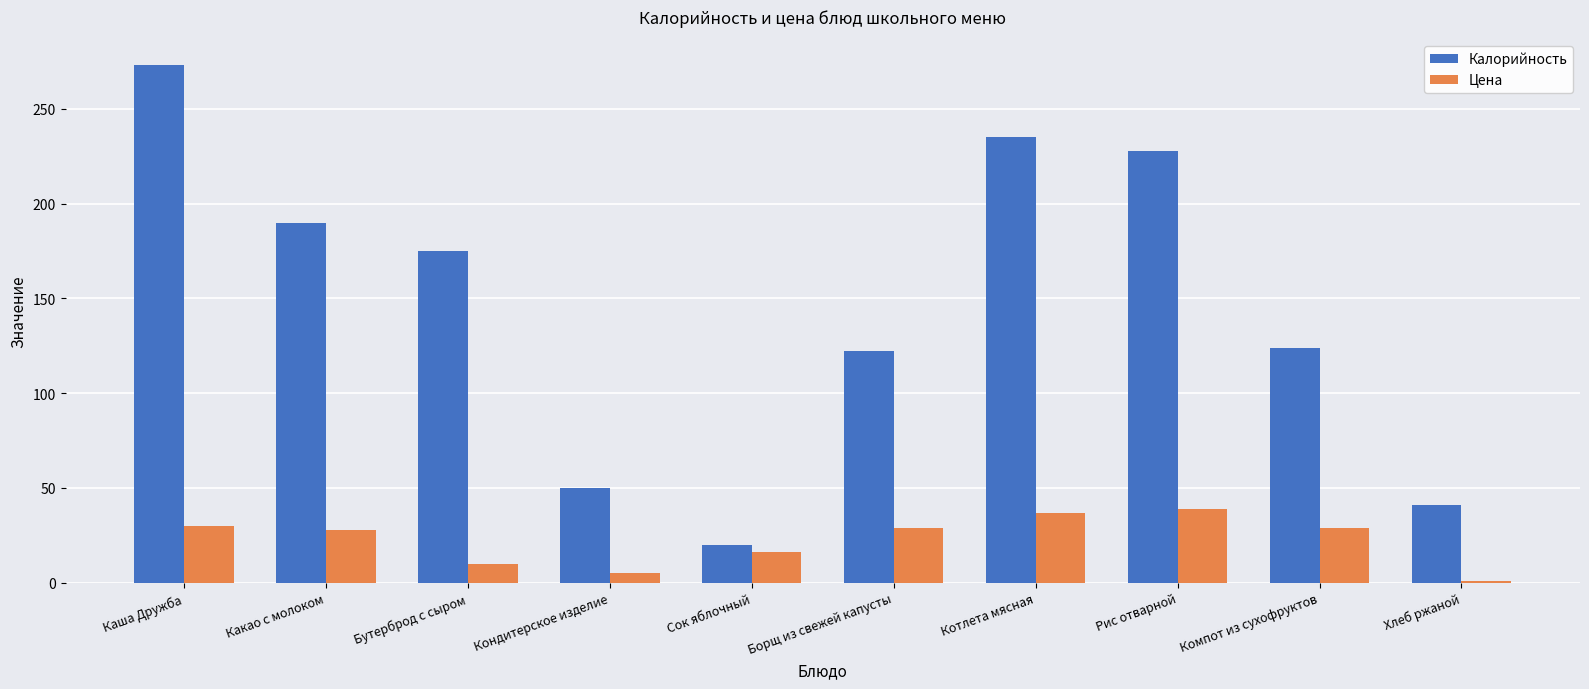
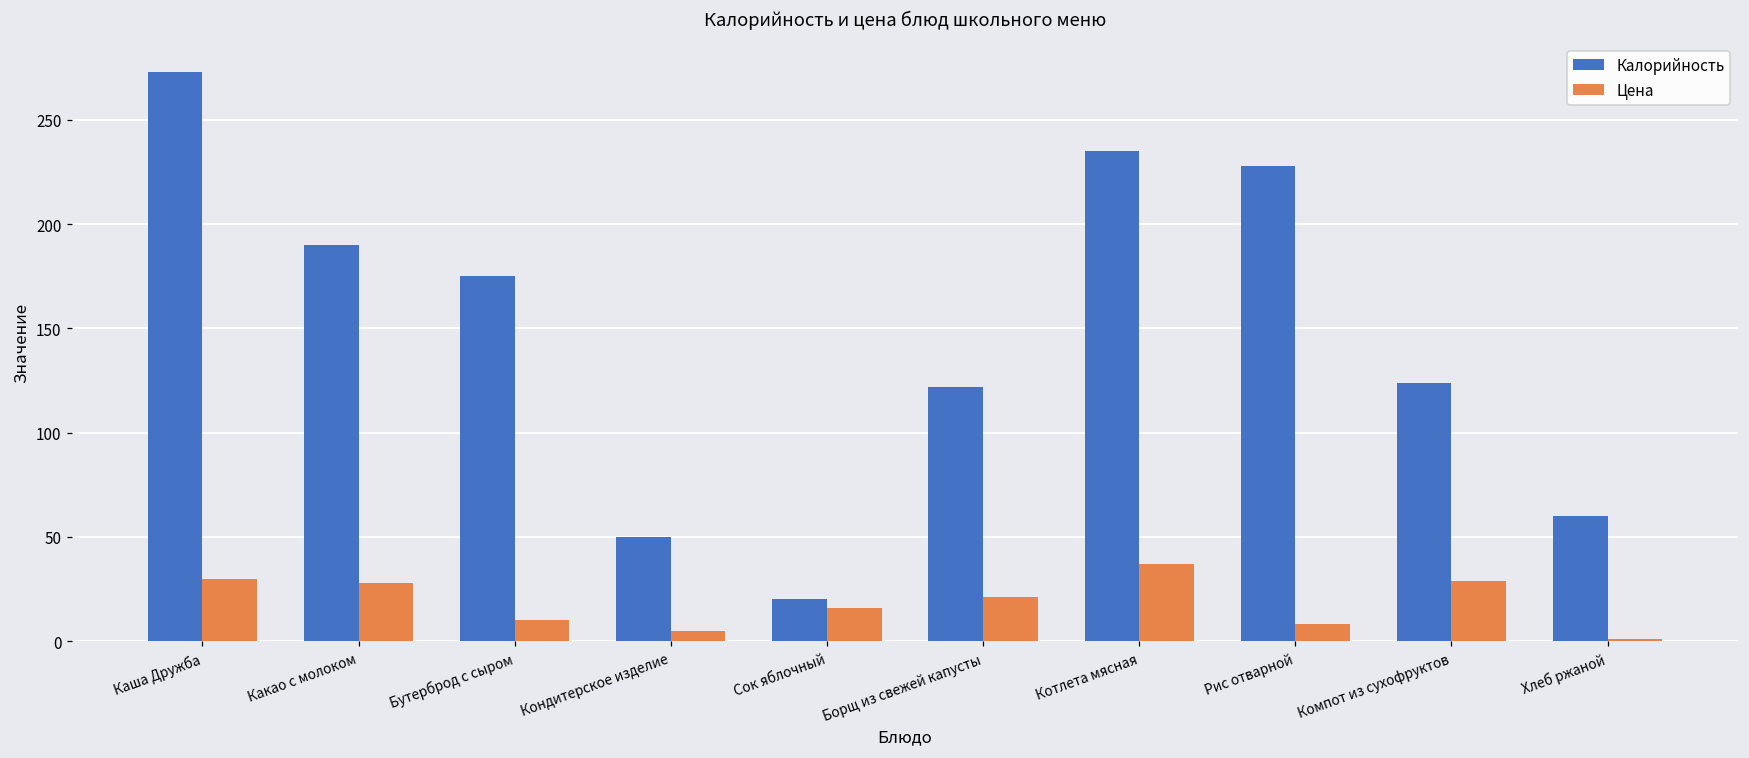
Цена, Борщ из свежей капусты: 29 -> 21
Цена, Рис отварной: 39 -> 8
Калорийность, Хлеб ржаной: 41 -> 60
